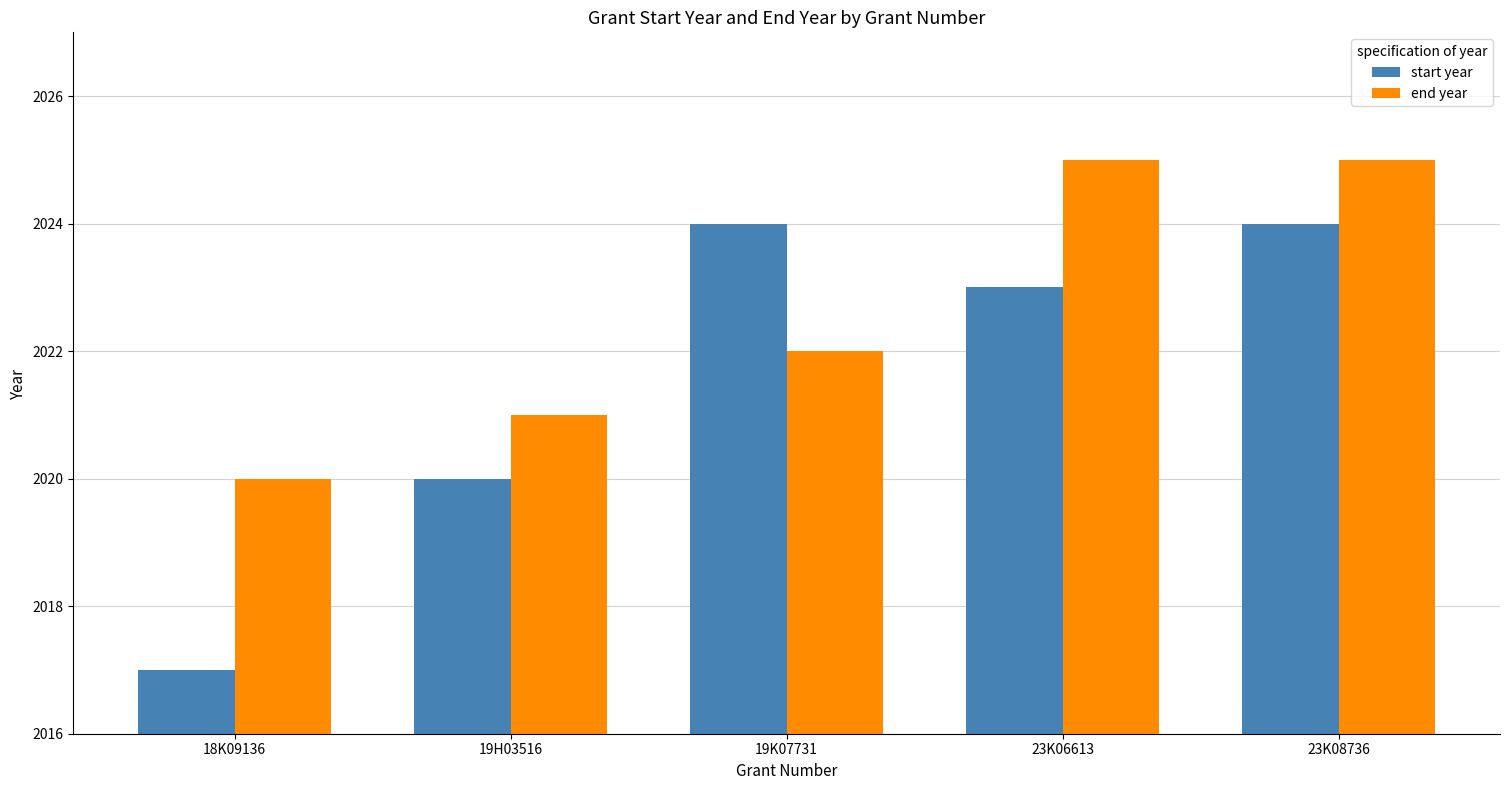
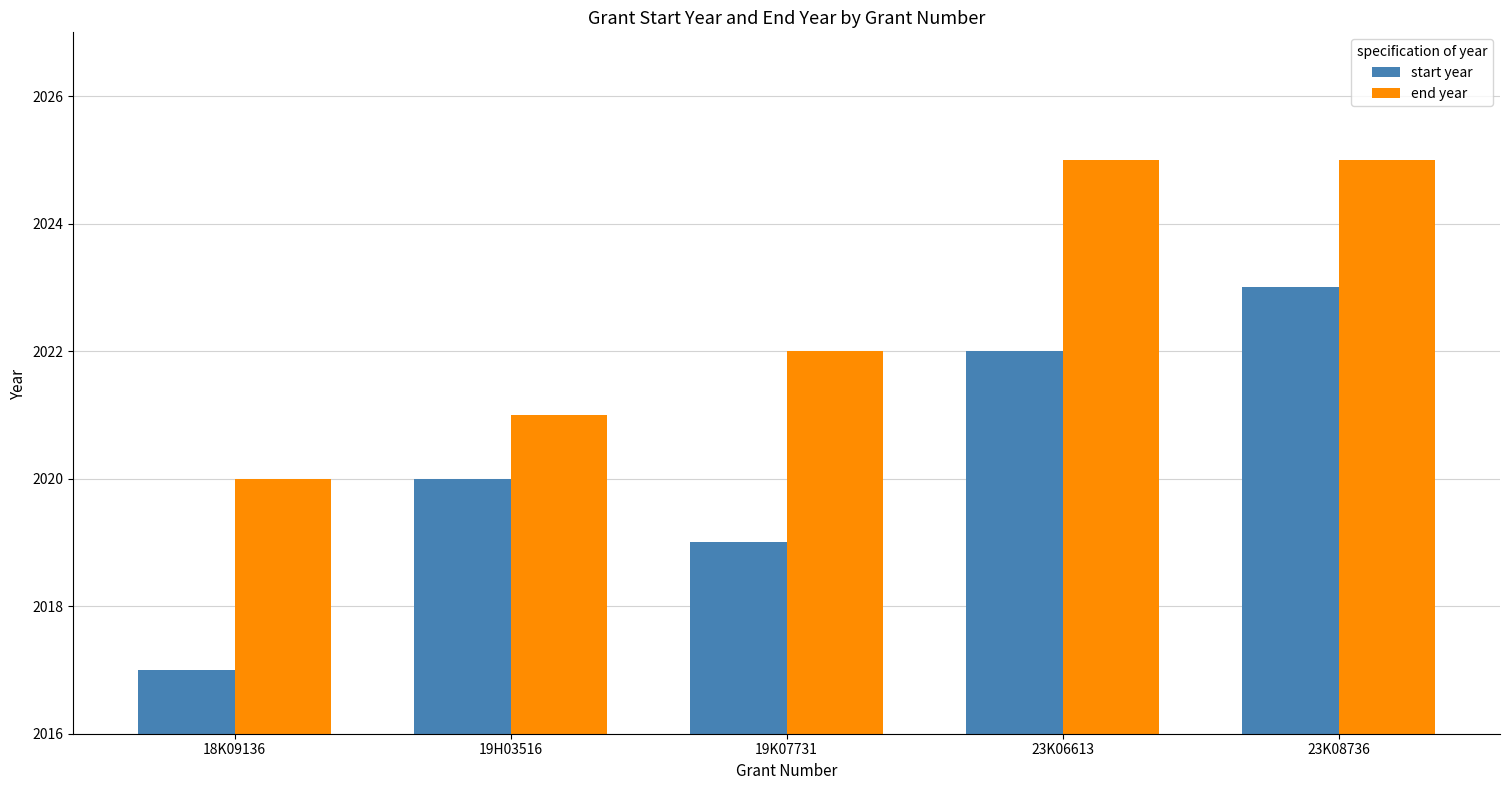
start year, 19K07731: 2024 -> 2019
start year, 23K06613: 2023 -> 2022
start year, 23K08736: 2024 -> 2023
